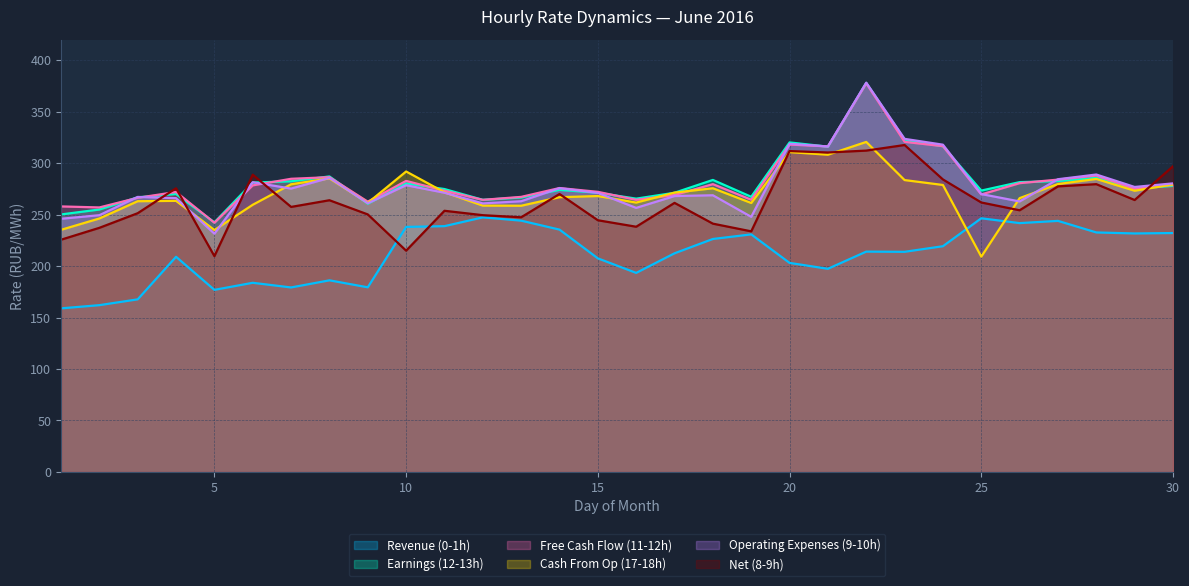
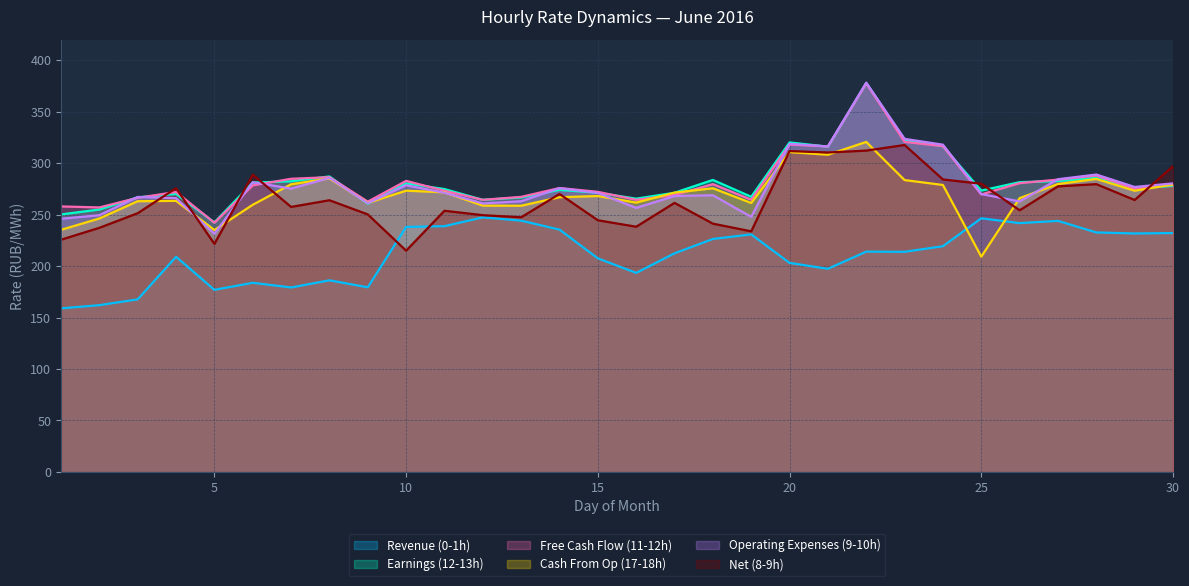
Net (8-9h), 5: 210 -> 221
Cash From Op (17-18h), 10: 292 -> 273
Net (8-9h), 25: 262 -> 280
